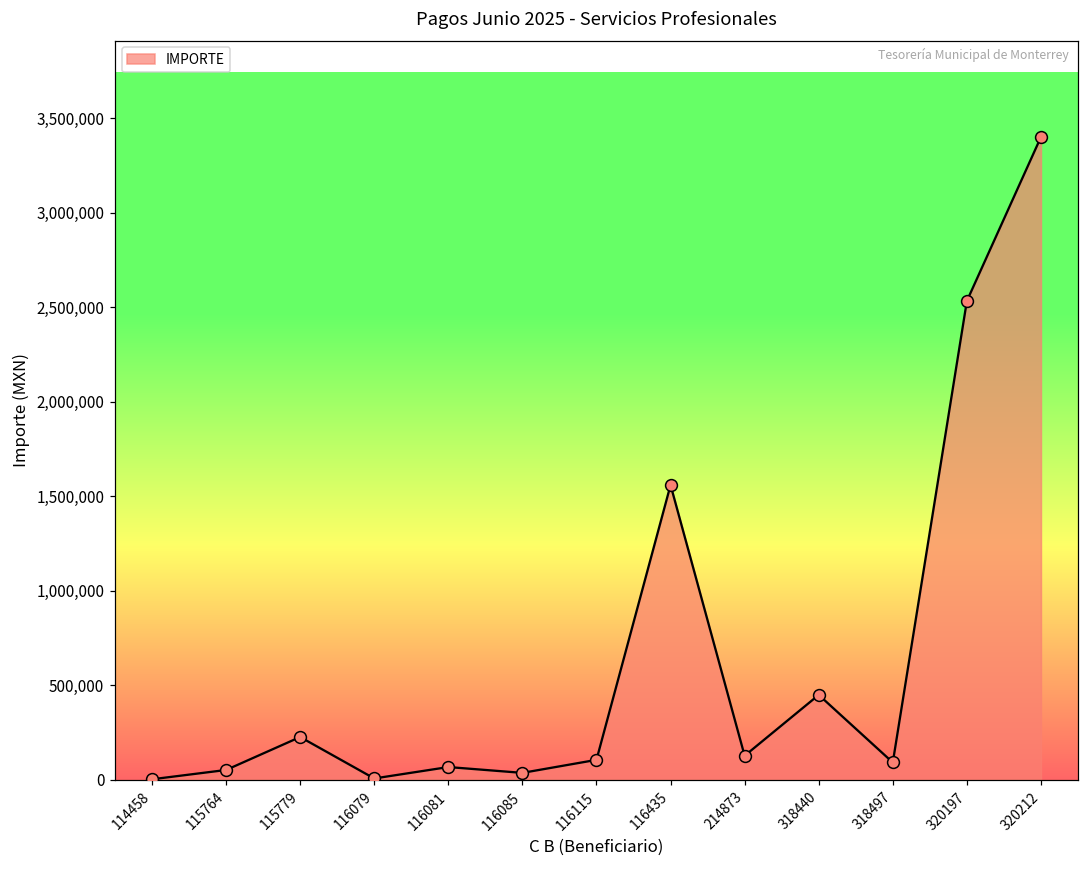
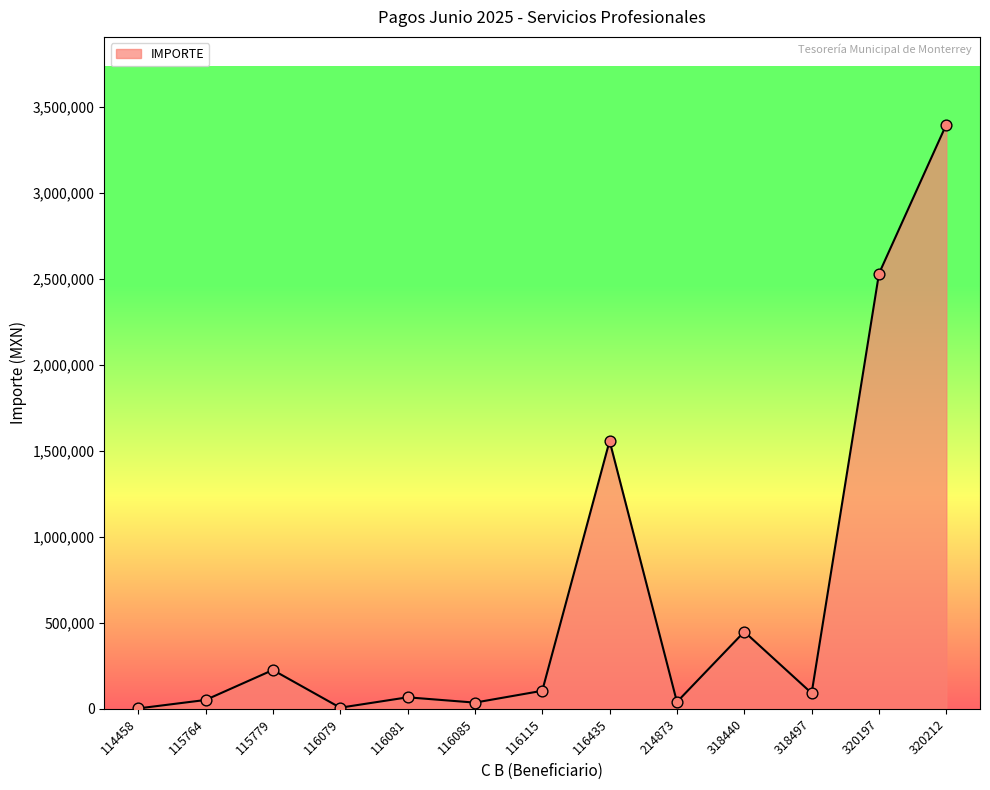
214873: 130,000 -> 40,000
